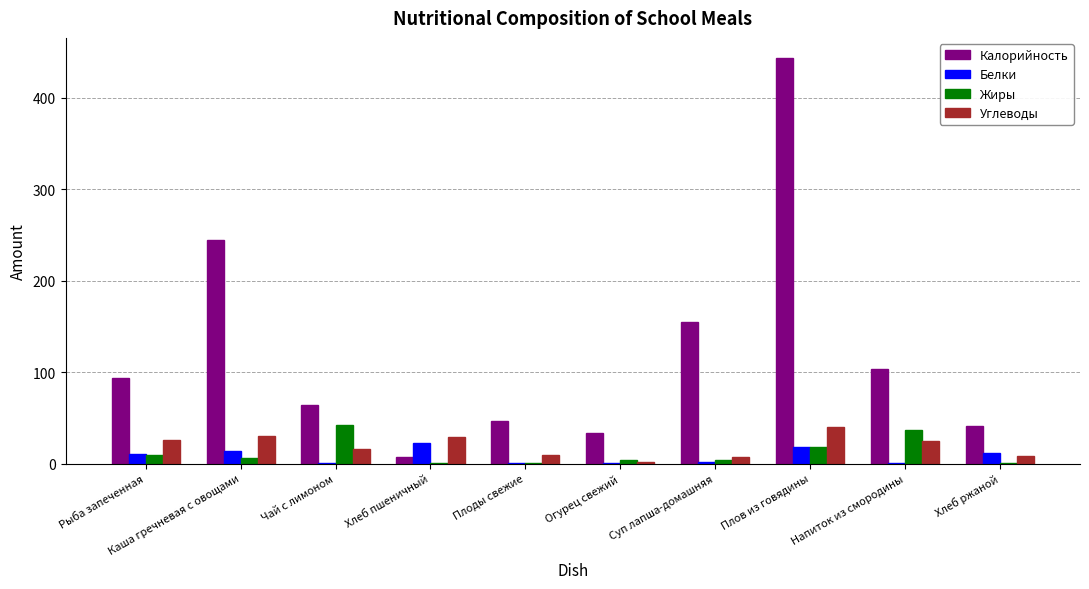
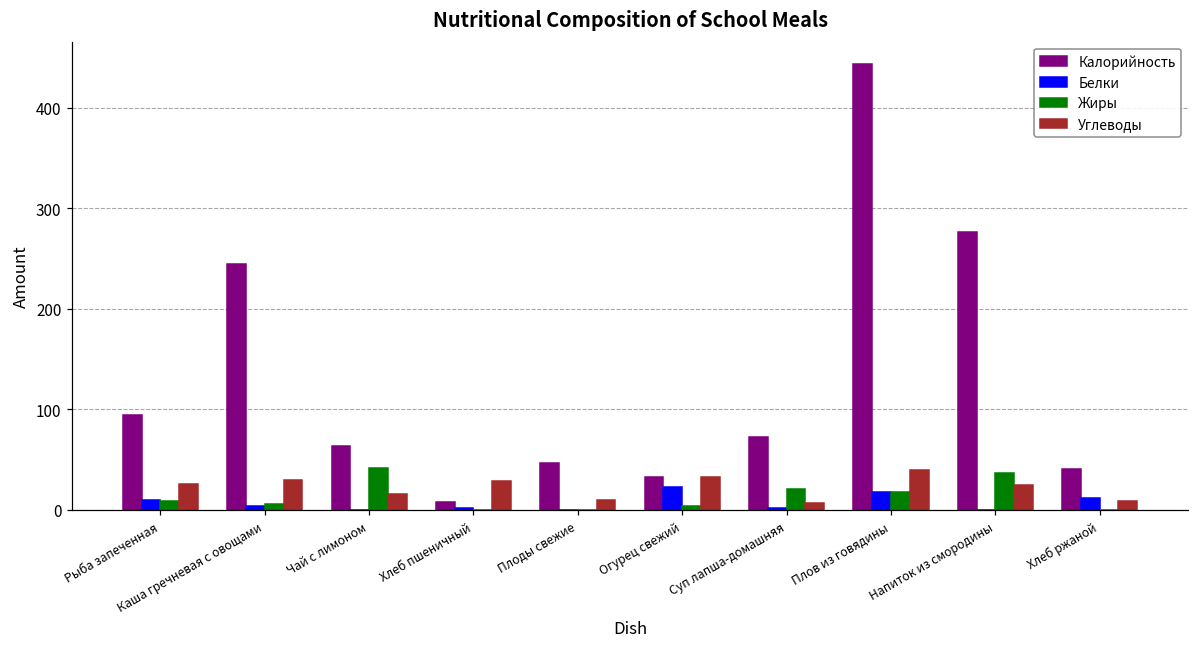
Белки, Каша гречневая с овощами: 10 -> 0
Белки, Хлеб пшеничный: 20 -> 0
Белки, Огурец свежий: 0 -> 20
Углеводы, Огурец свежий: 0 -> 30
Калорийность, Суп лапша-домашняя: 150 -> 70
Жиры, Суп лапша-домашняя: 0 -> 20
Калорийность, Напиток из смородины: 100 -> 280
